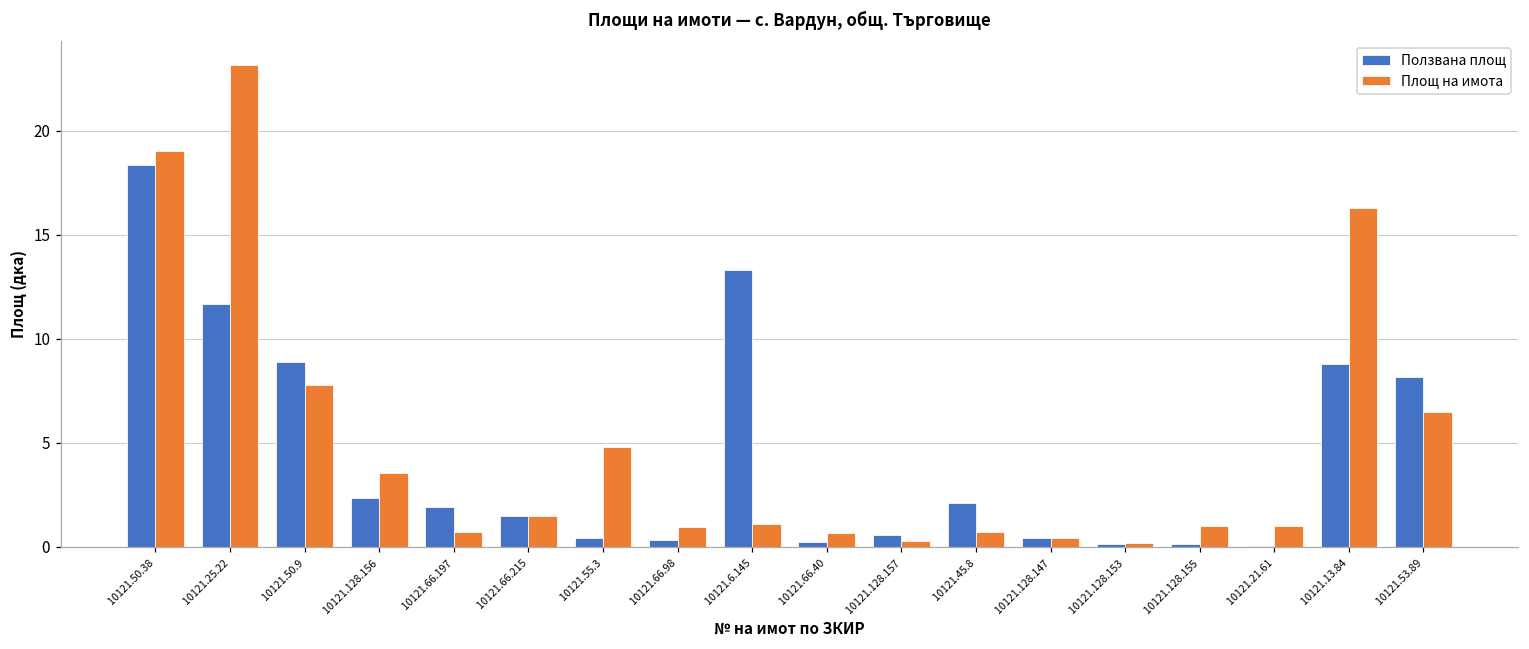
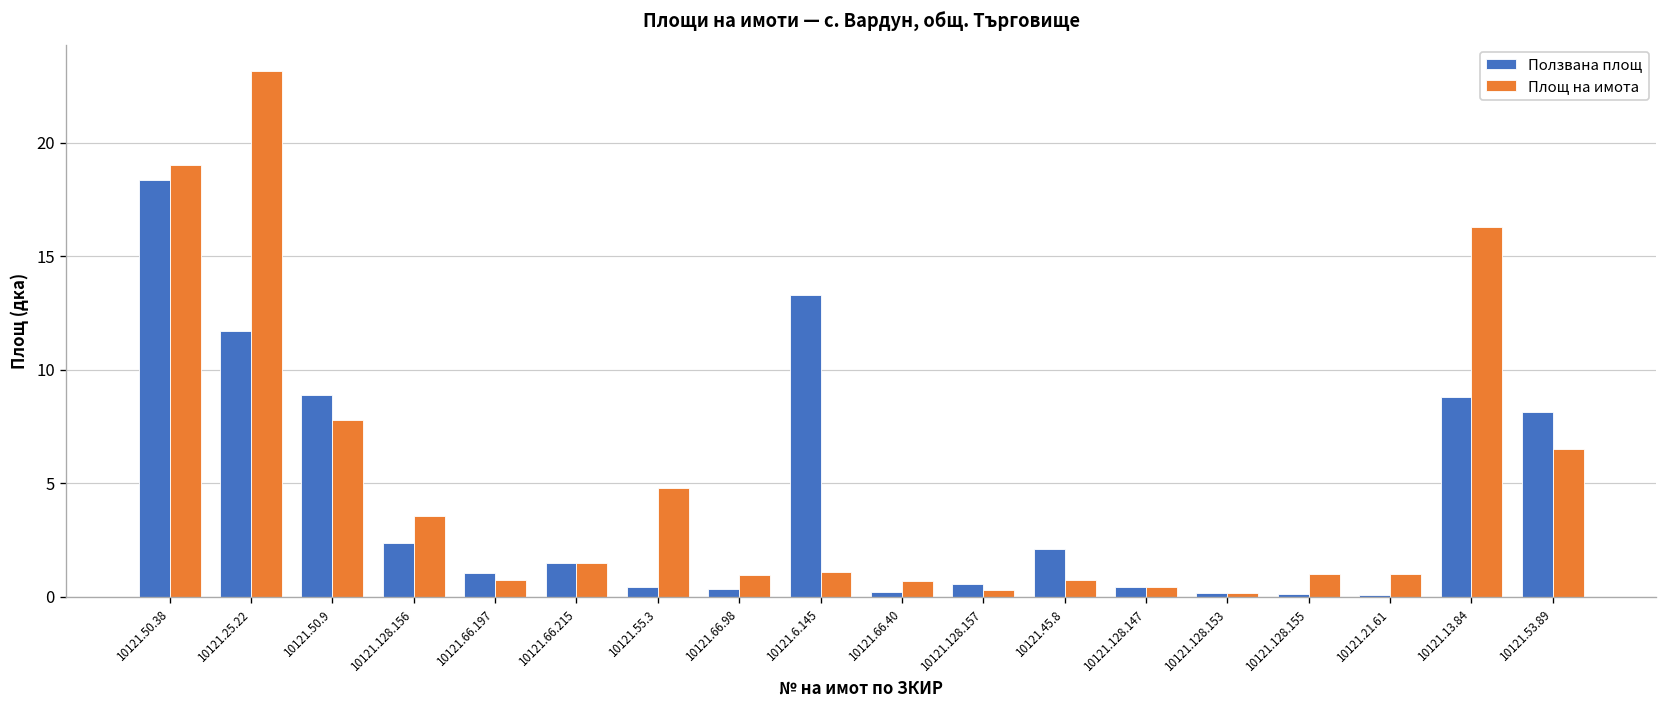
Ползвана площ, 10121.66.197: 1.9 -> 1.1
